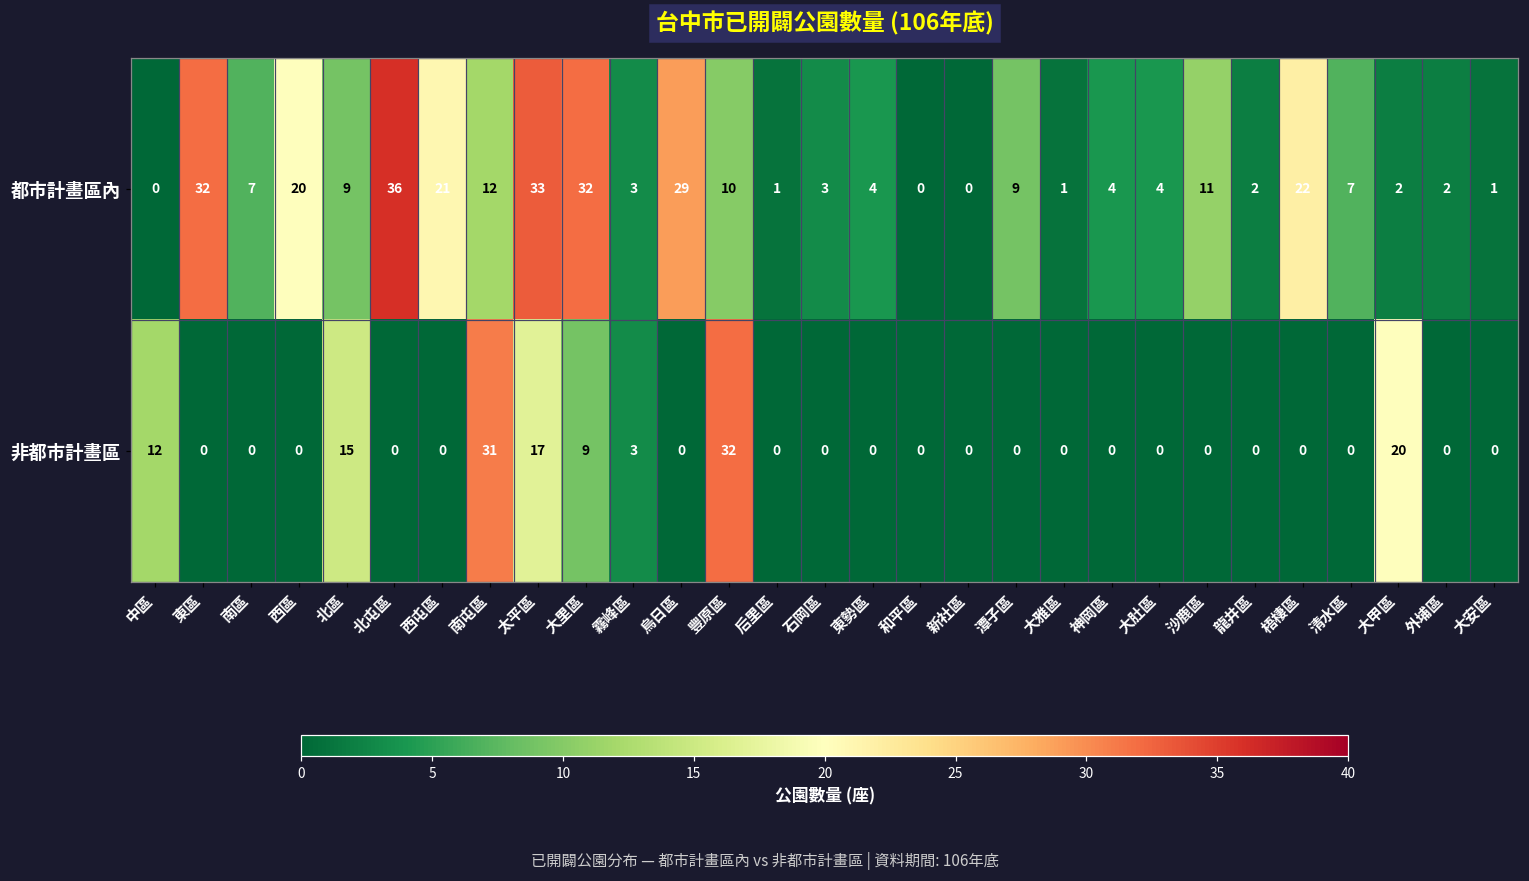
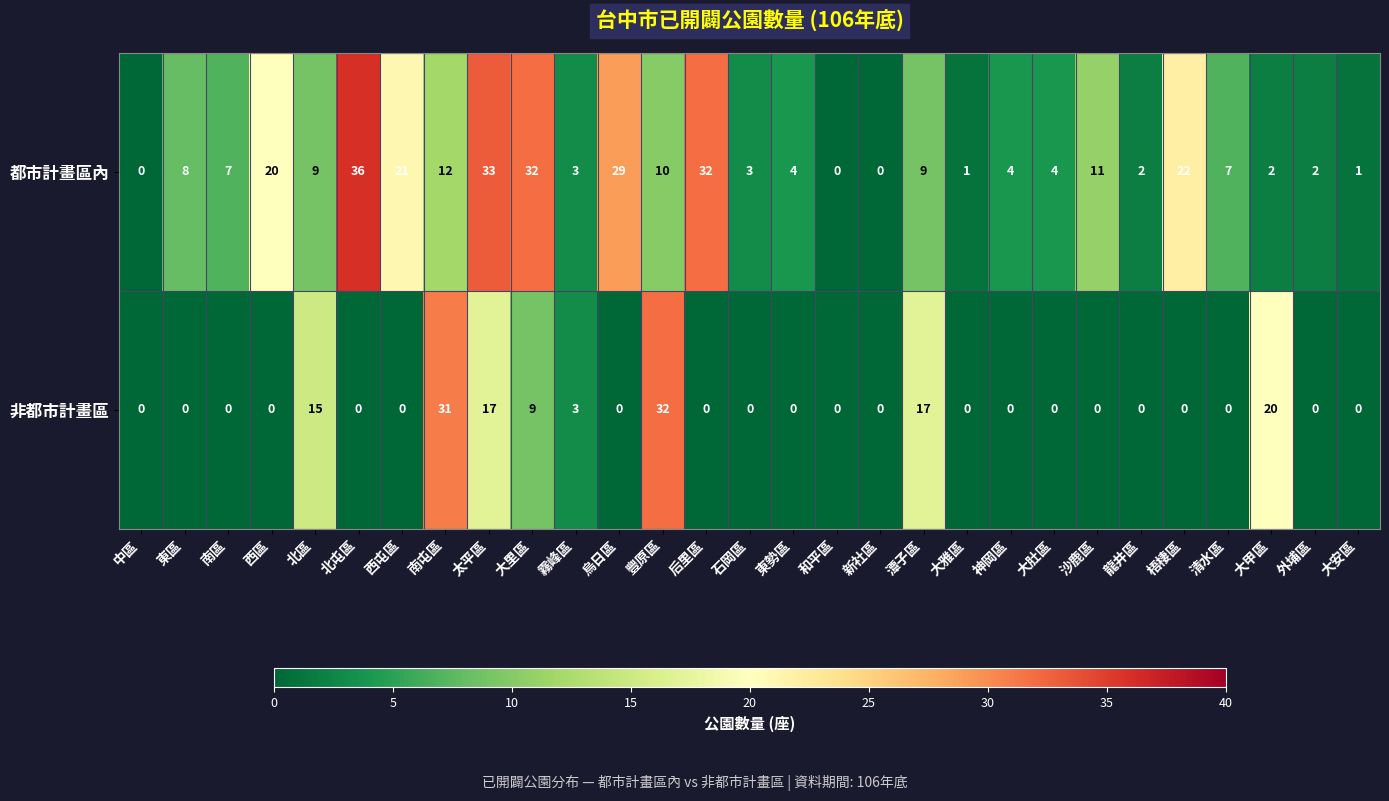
都市計畫區內, 東區: 32 -> 8
都市計畫區內, 后里區: 1 -> 32
非都市計畫區, 中區: 12 -> 0
非都市計畫區, 潭子區: 0 -> 17
